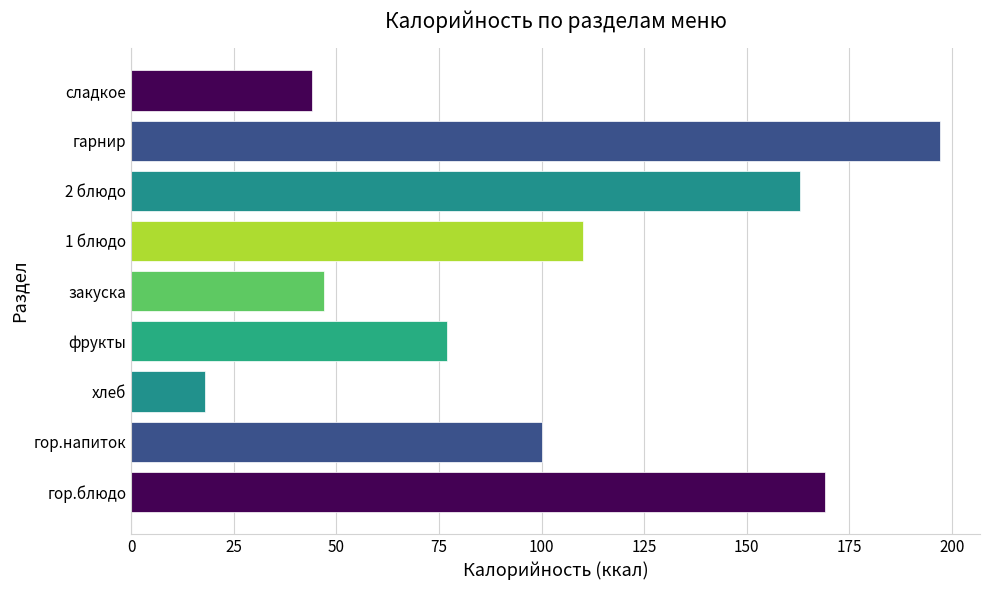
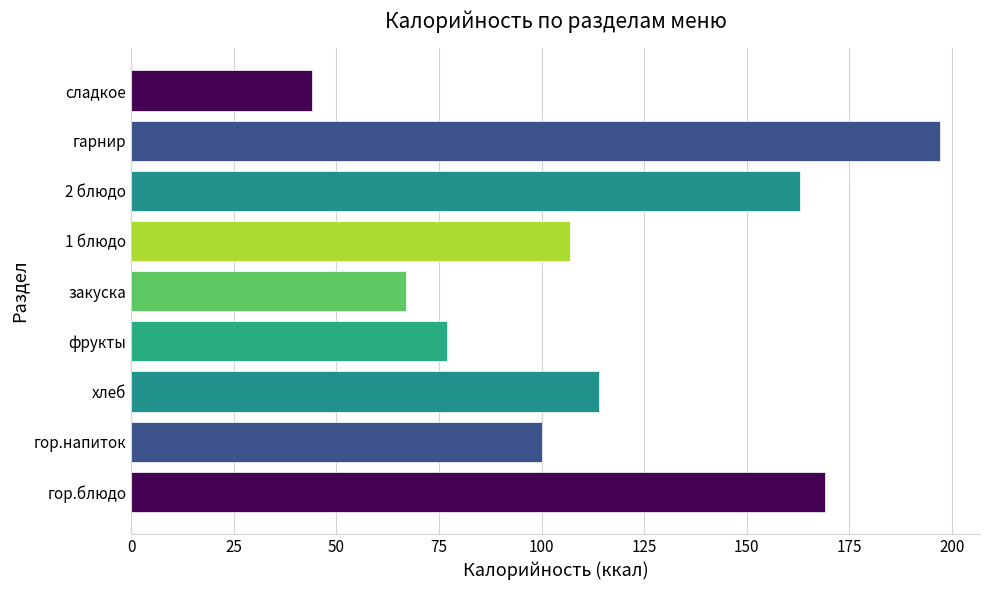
1 блюдо: 110 -> 107
закуска: 47 -> 67
хлеб: 18 -> 114
